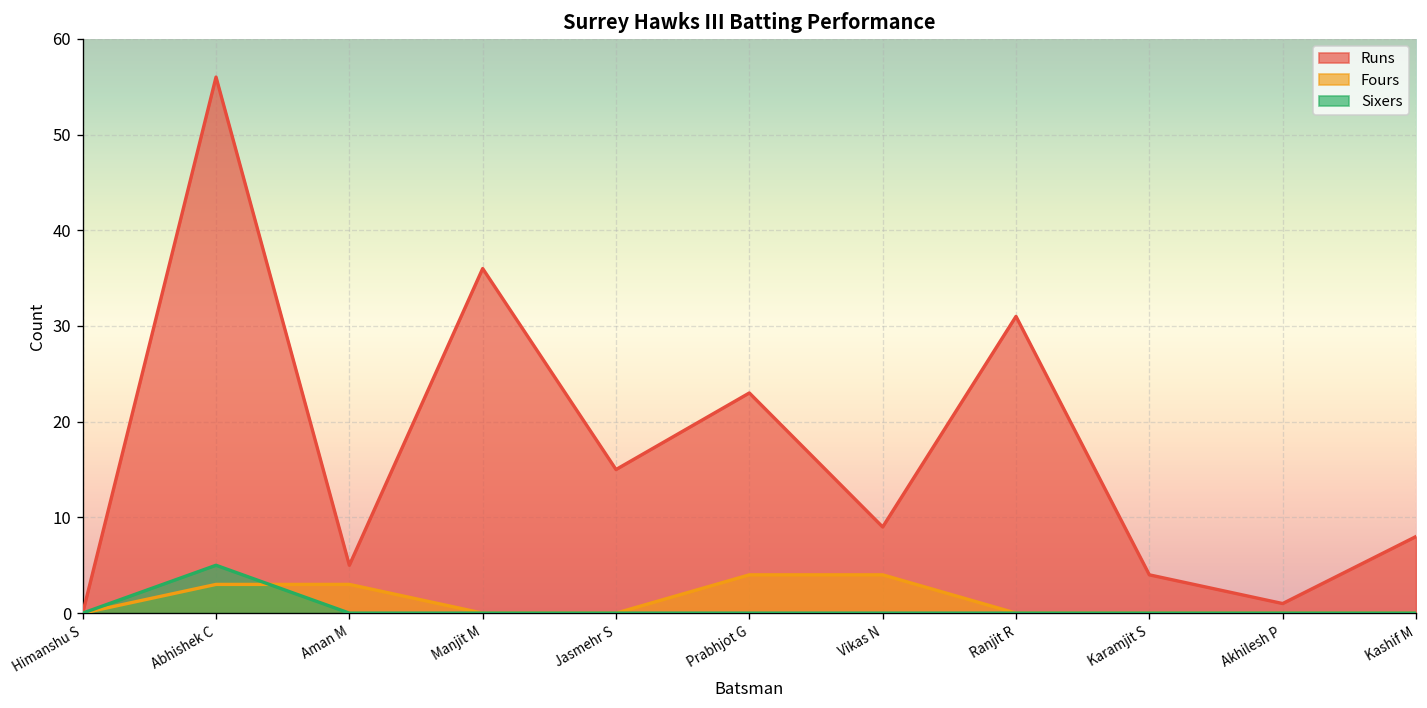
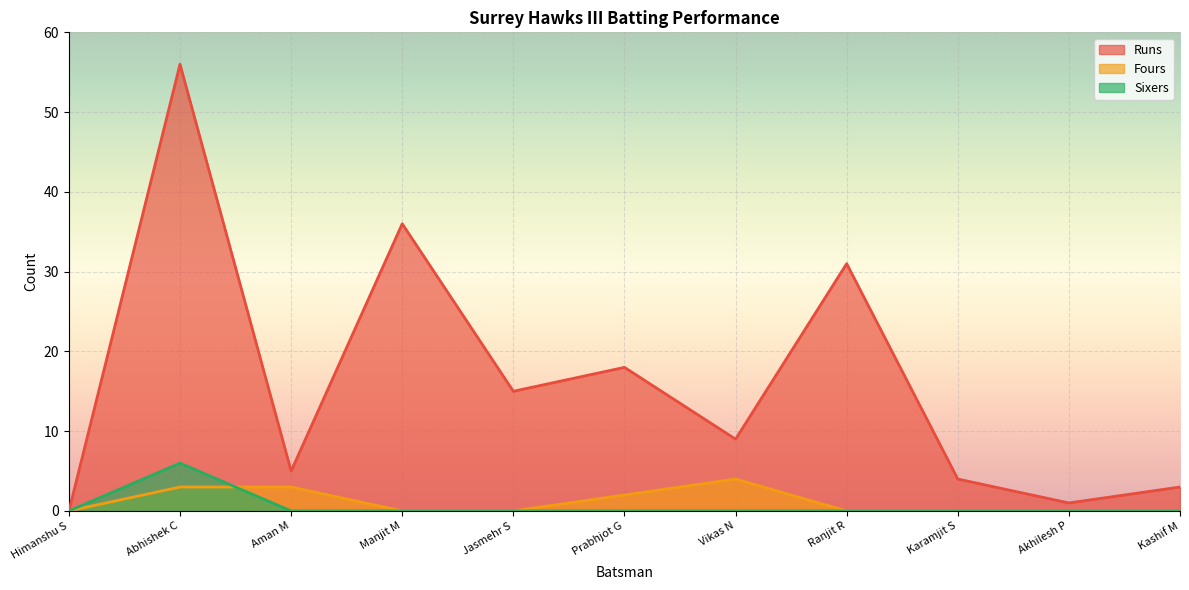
Sixers, Abhishek C: 5 -> 6
Runs, Prabhjot G: 23 -> 18
Fours, Prabhjot G: 4 -> 2
Runs, Kashif M: 8 -> 3
